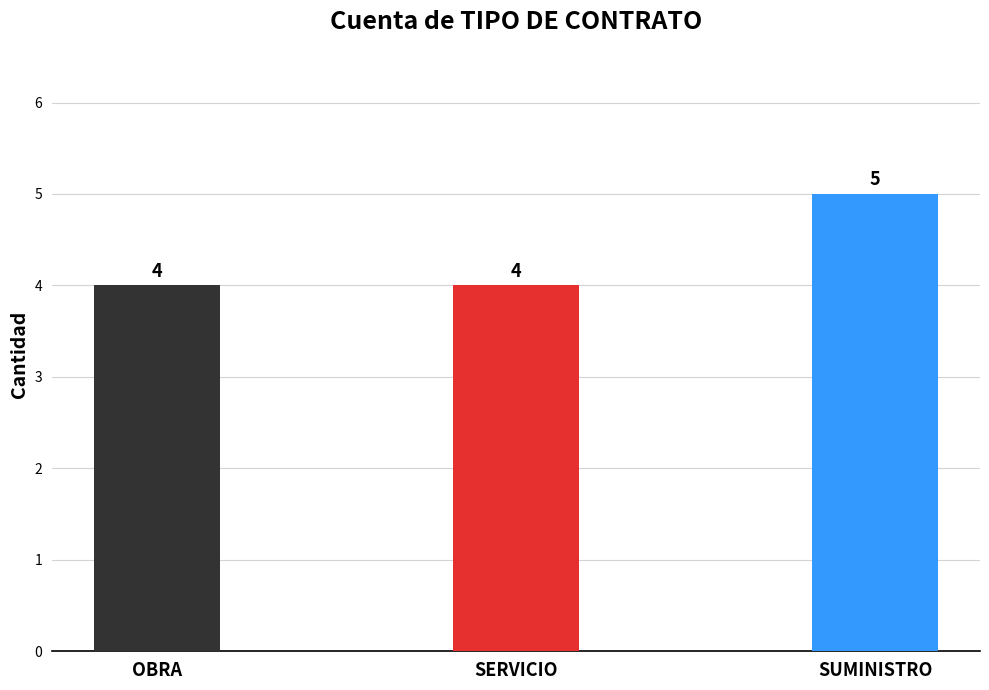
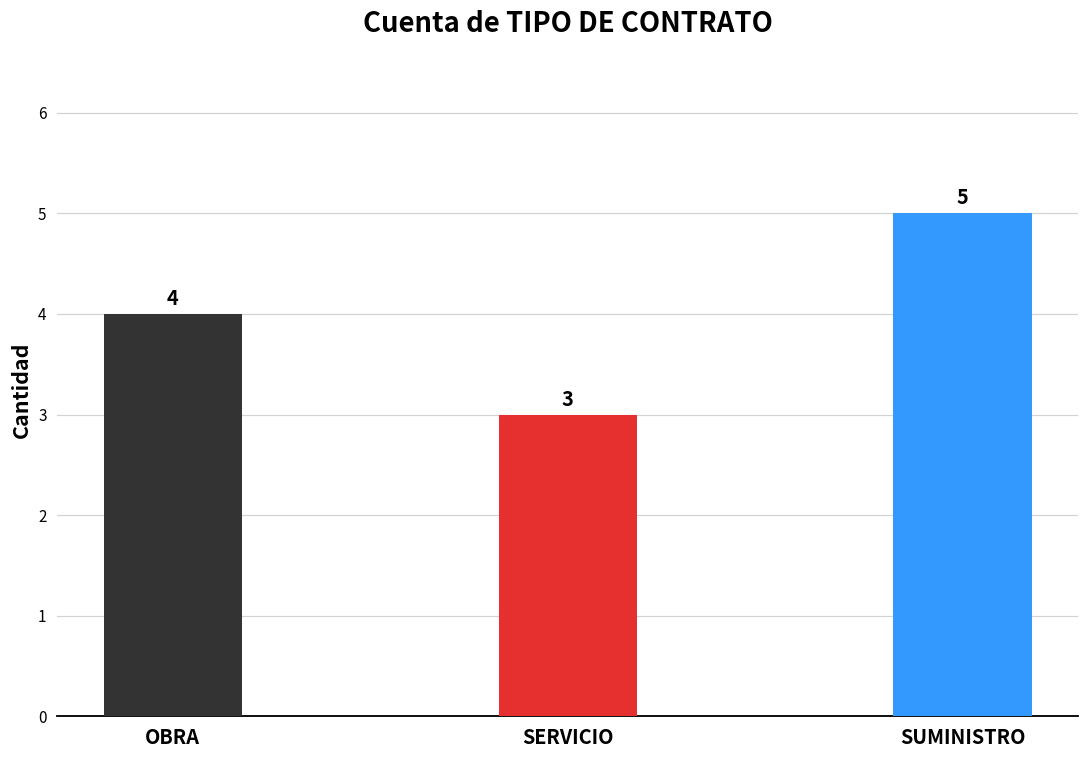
SERVICIO: 4 -> 3
